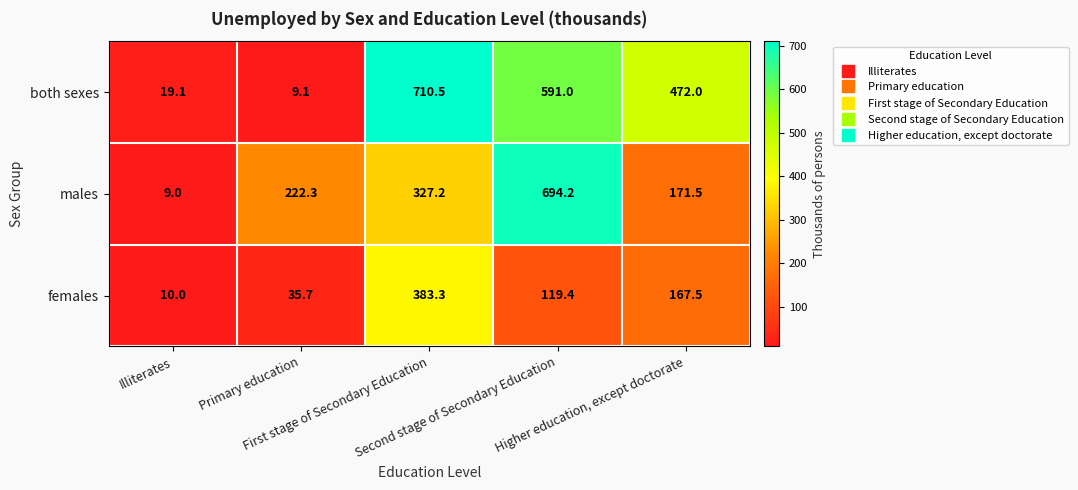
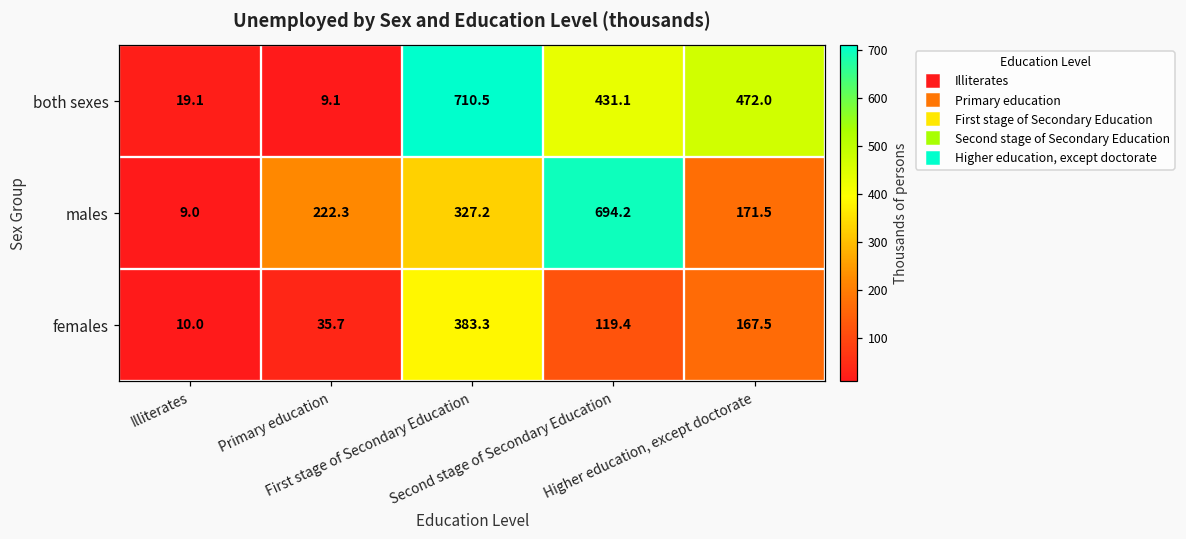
both sexes, Second stage of Secondary Education: 591.0 -> 431.1
